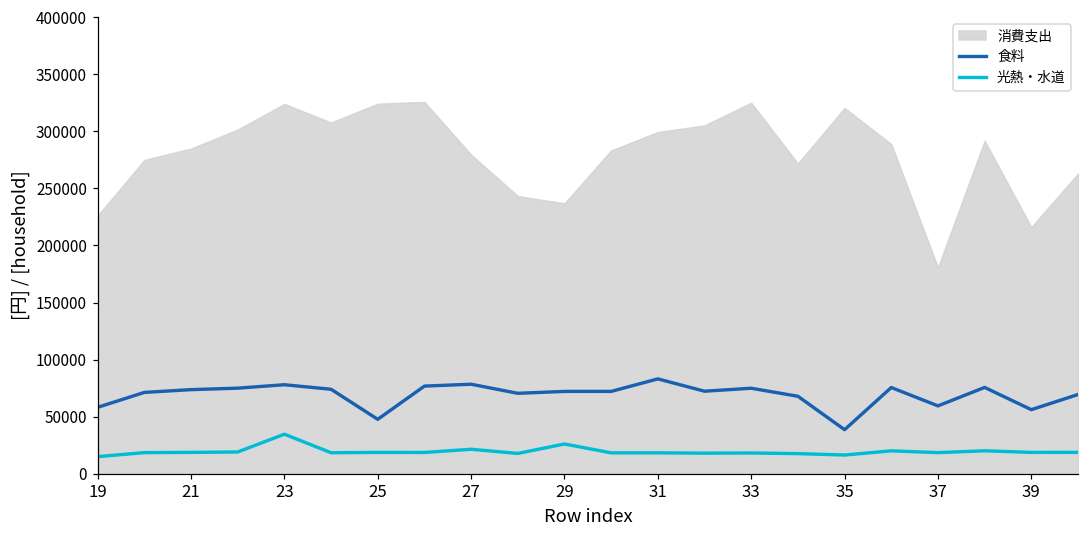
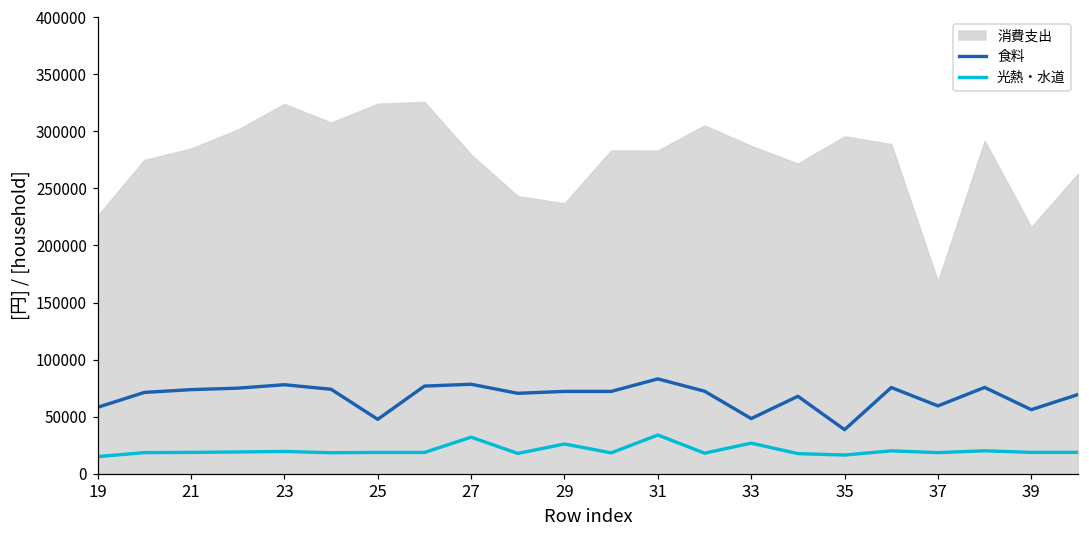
光熱・水道, 23: 35000 -> 20000
光熱・水道, 27: 21000 -> 32000
消費支出, 31: 299000 -> 283000
光熱・水道, 31: 18000 -> 34000
食料, 33: 75000 -> 48000
消費支出, 33: 325000 -> 287000
光熱・水道, 33: 18000 -> 27000
消費支出, 35: 320000 -> 296000
消費支出, 37: 181000 -> 168000
